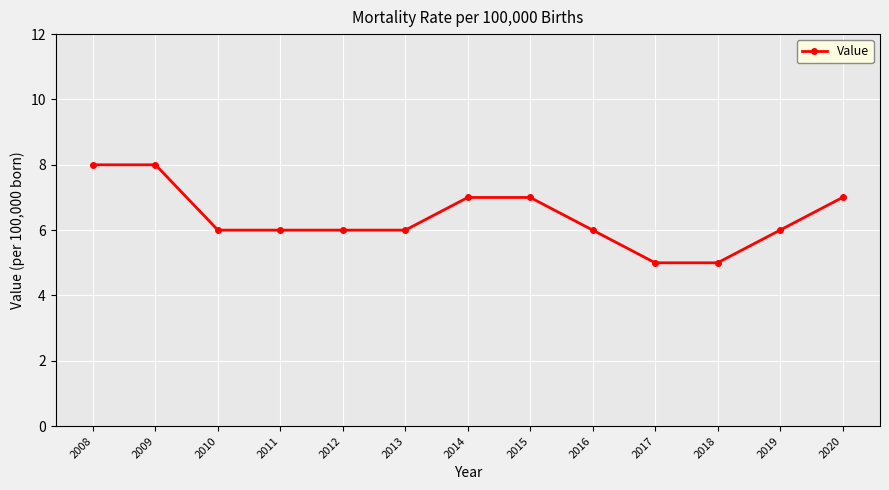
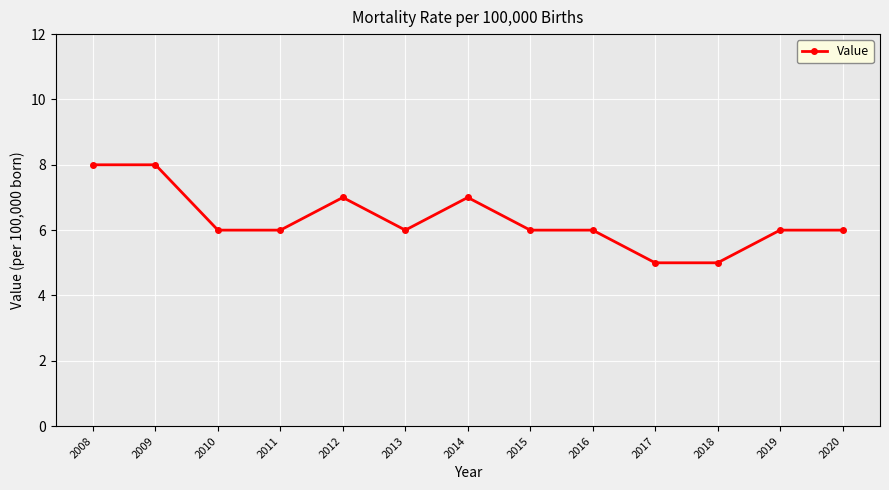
2012: 6 -> 7
2015: 7 -> 6
2020: 7 -> 6
